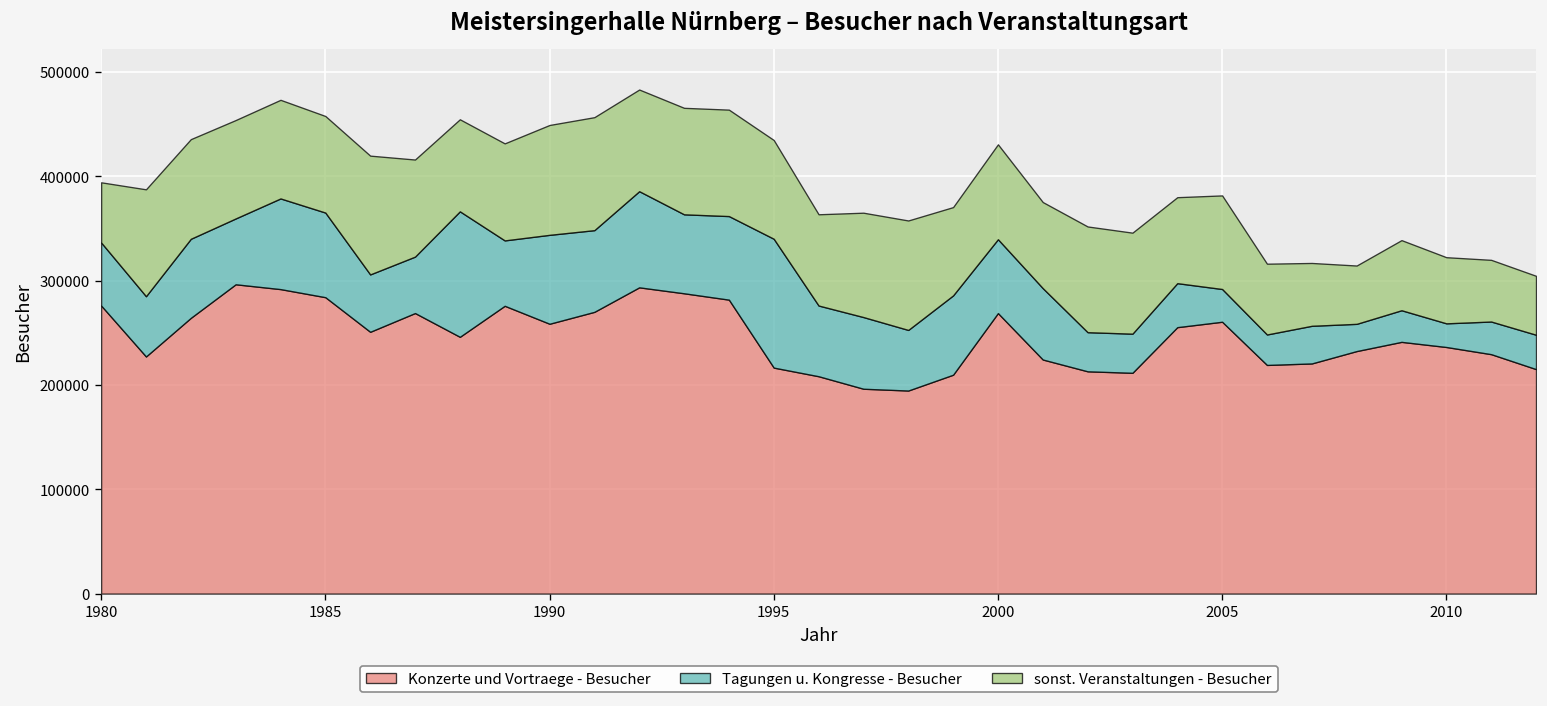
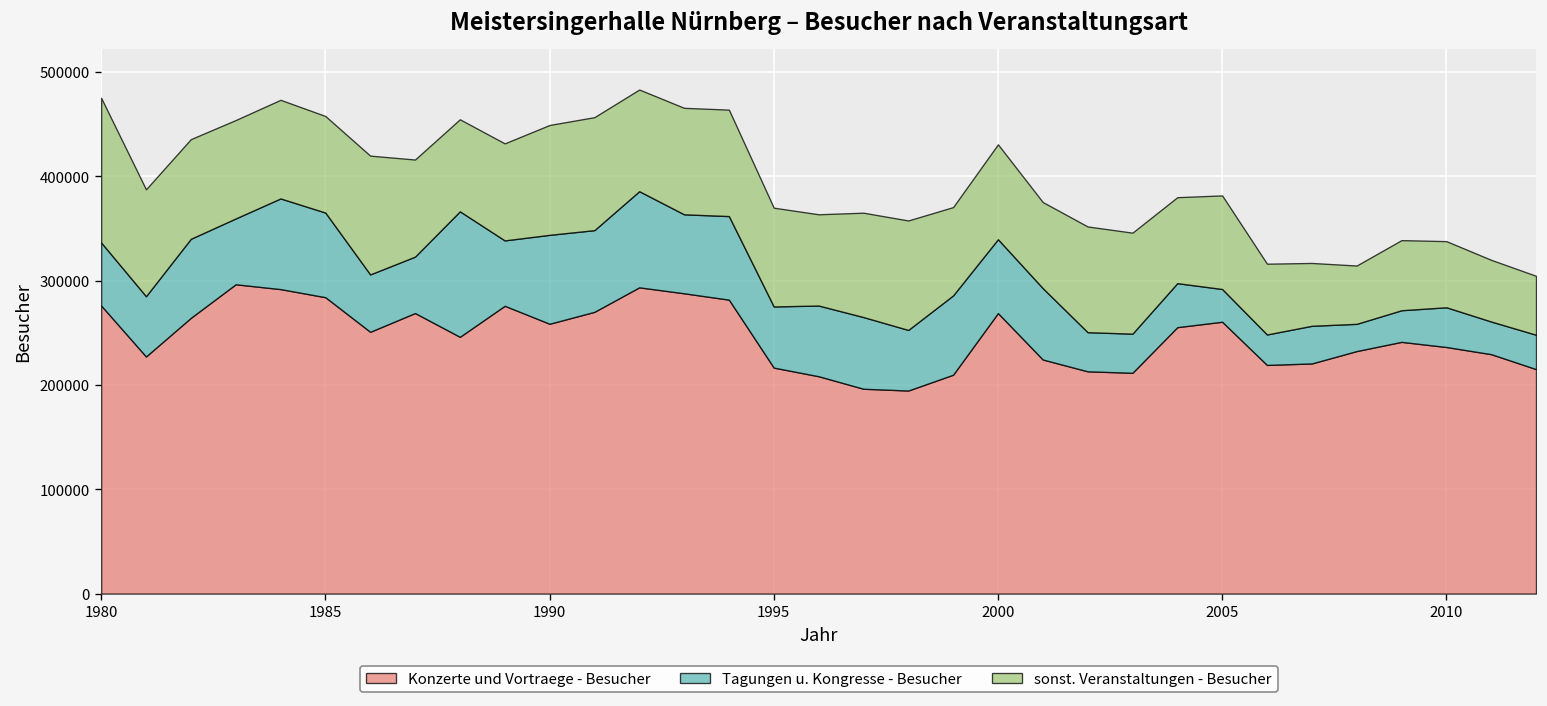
sonst. Veranstaltungen - Besucher, 1980: 60000 -> 140000
Tagungen u. Kongresse - Besucher, 1995: 120000 -> 60000
Tagungen u. Kongresse - Besucher, 2010: 20000 -> 40000
